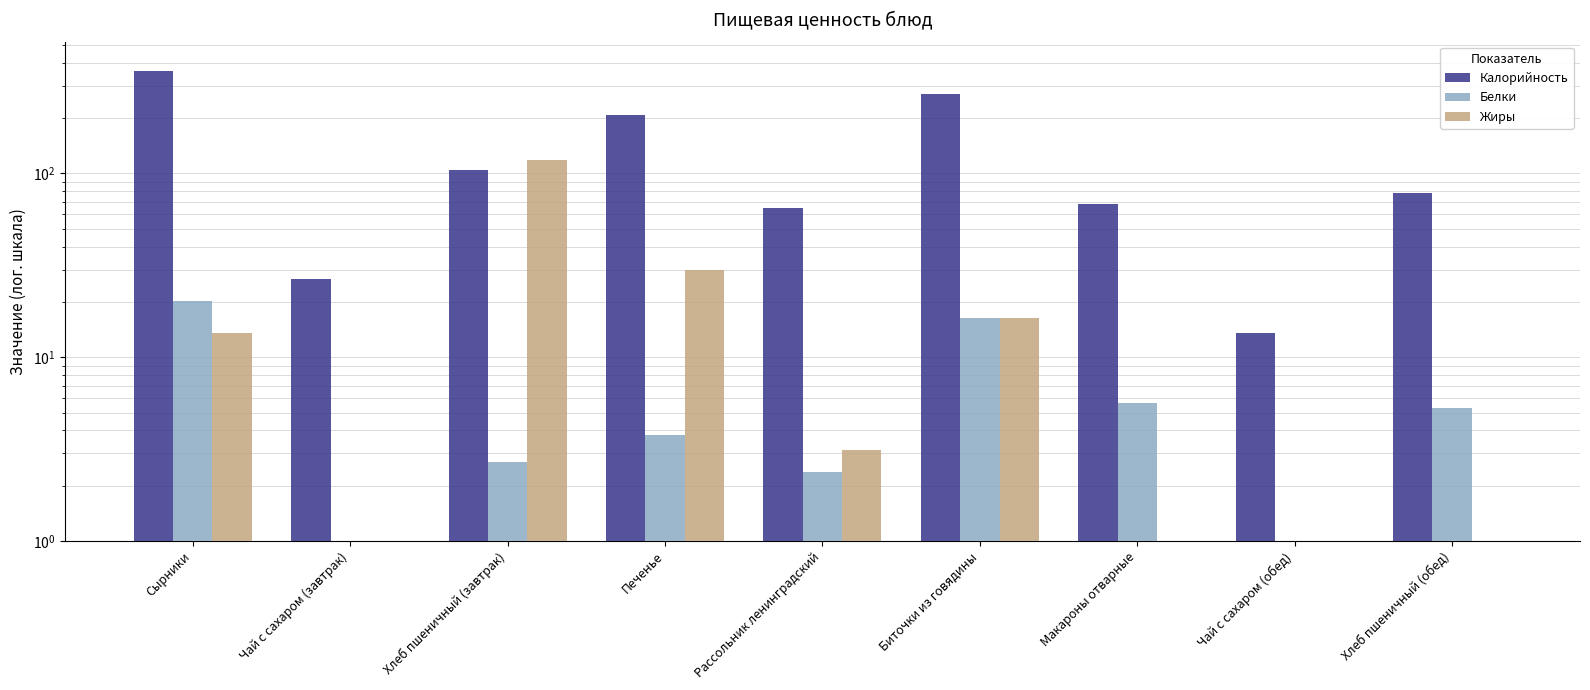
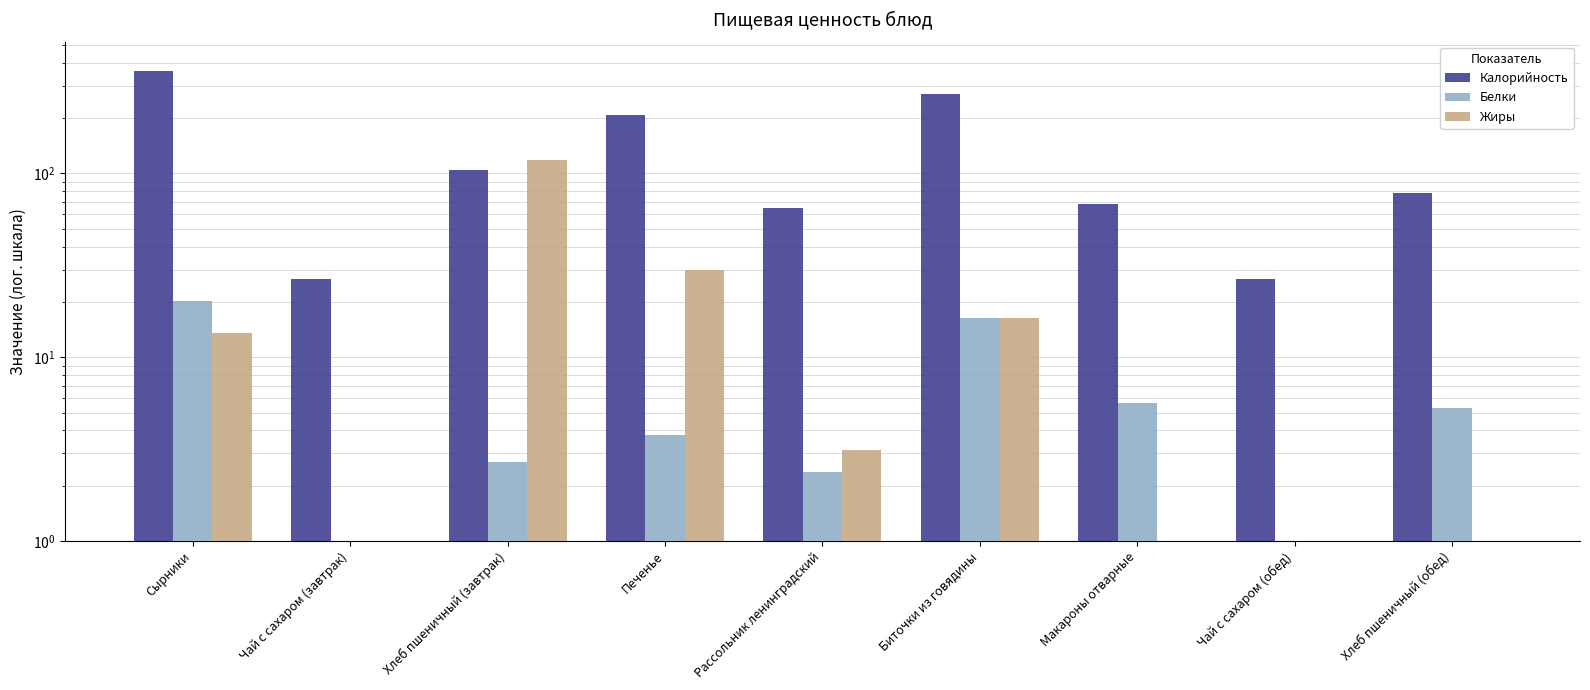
Калорийность, Чай с сахаром (обед): 14 -> 27
